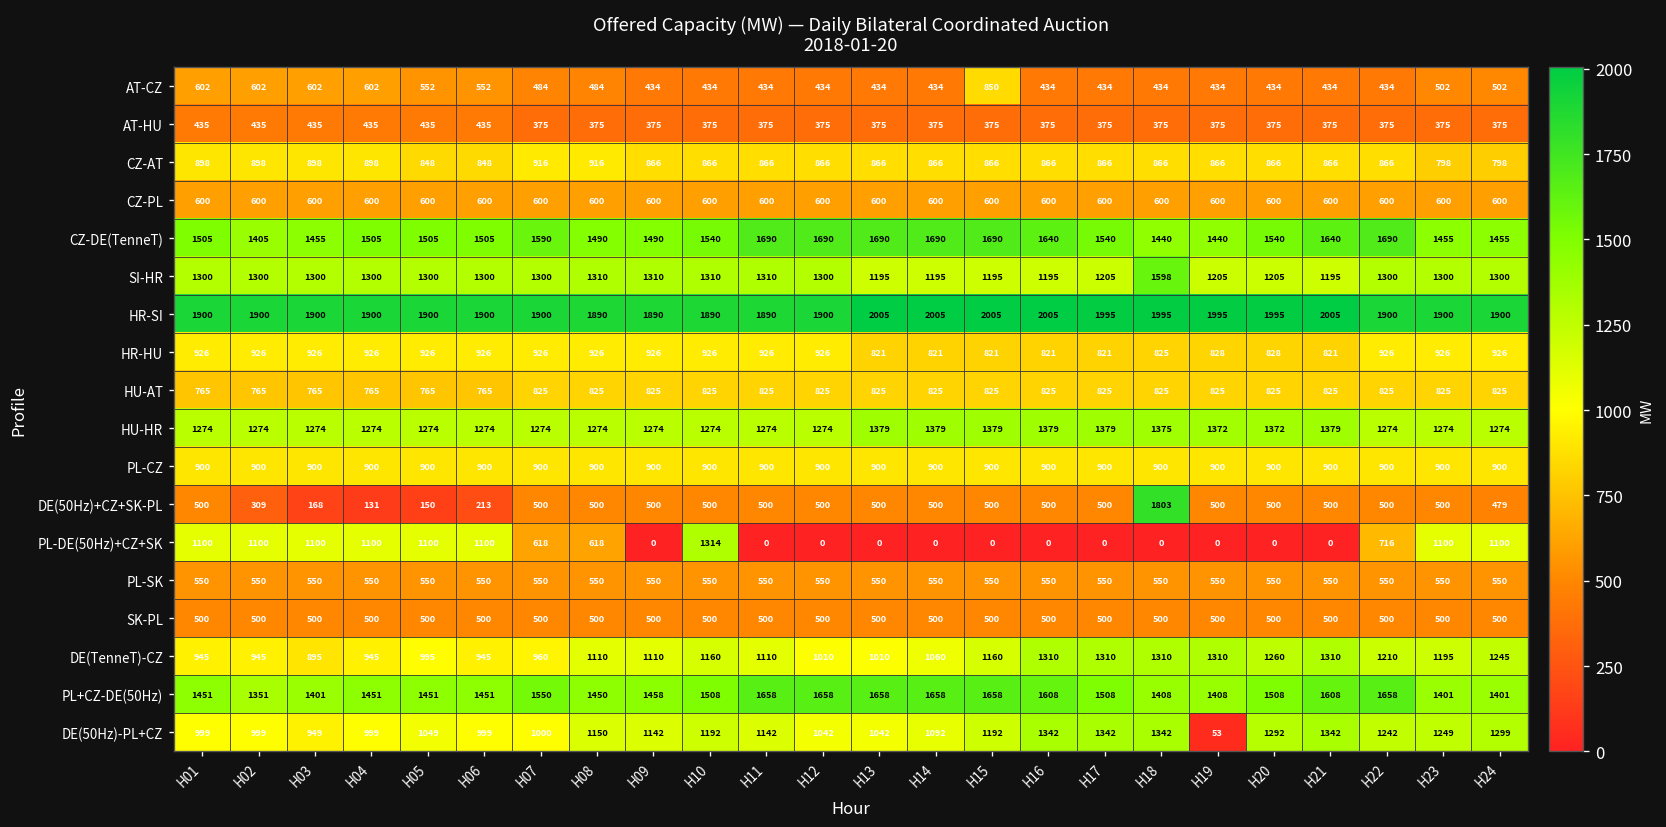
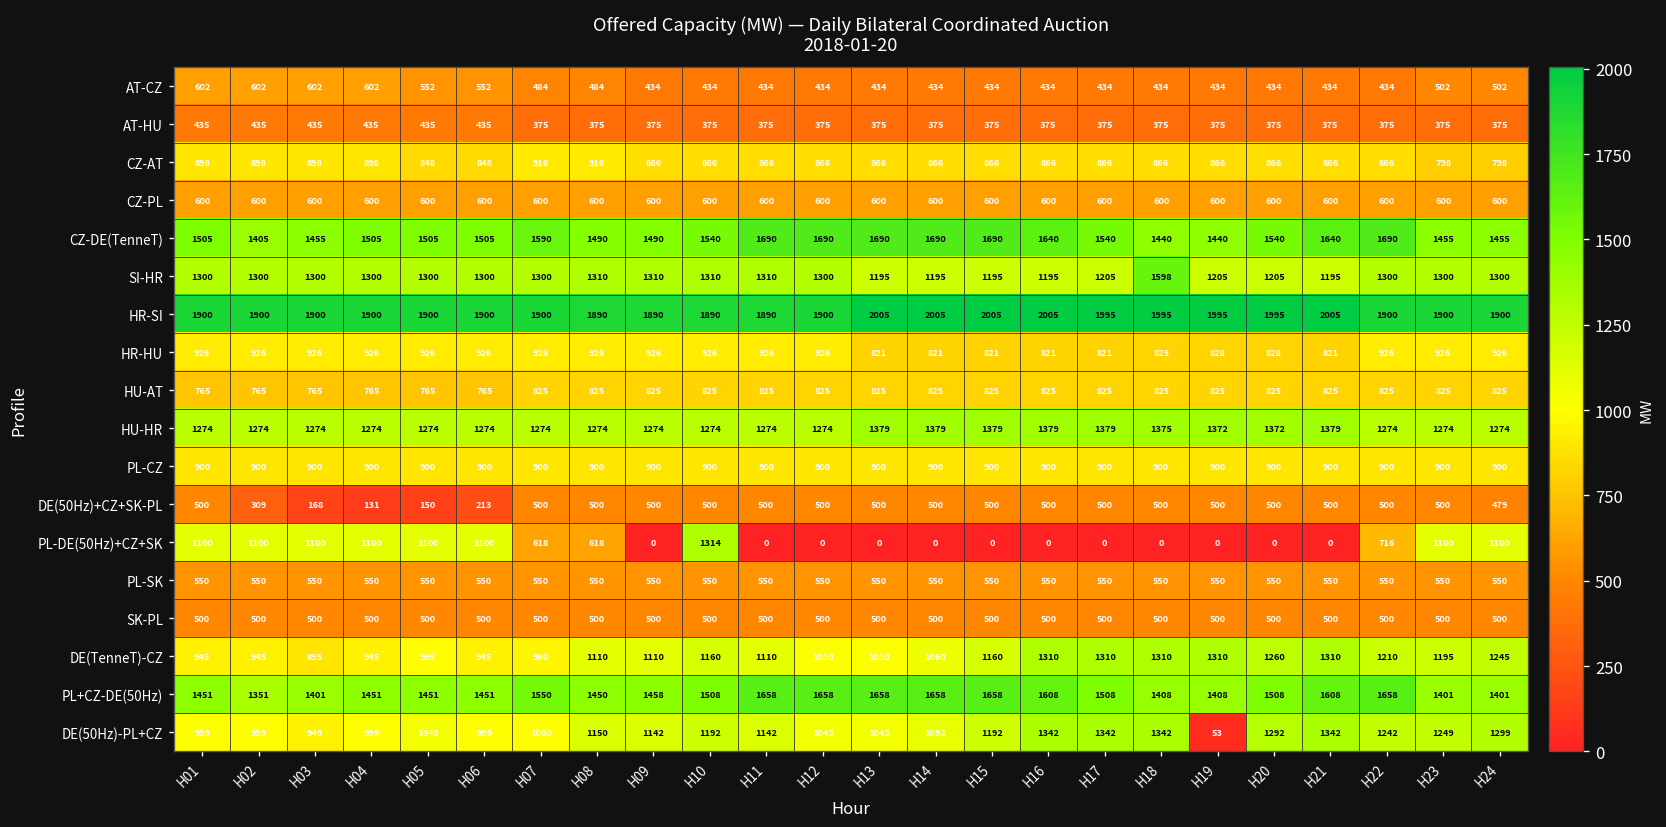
AT-CZ, H15: 850 -> 434
DE(50Hz)+CZ+SK-PL, H18: 1803 -> 500
